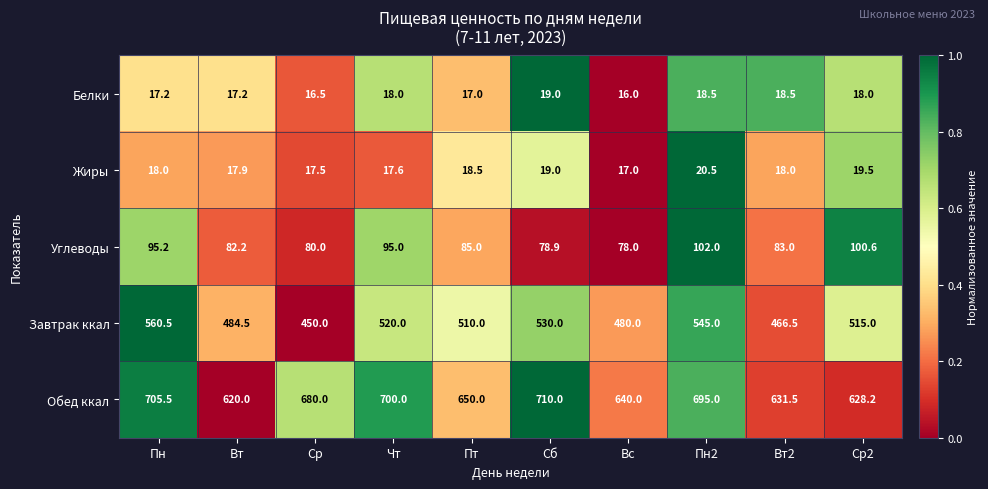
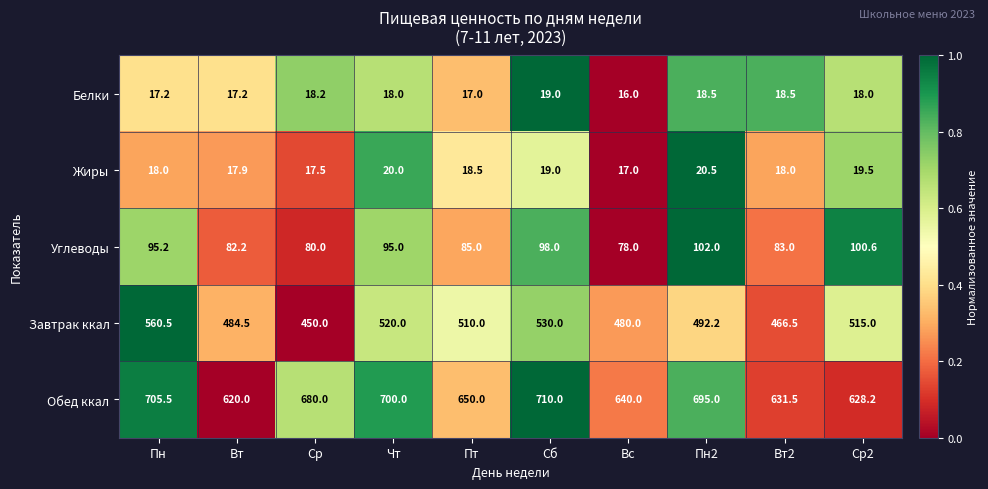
Белки, Ср: 16.5 -> 18.2
Жиры, Чт: 17.6 -> 20.0
Углеводы, Сб: 78.9 -> 98.0
Завтрак ккал, Пн2: 545.0 -> 492.2
